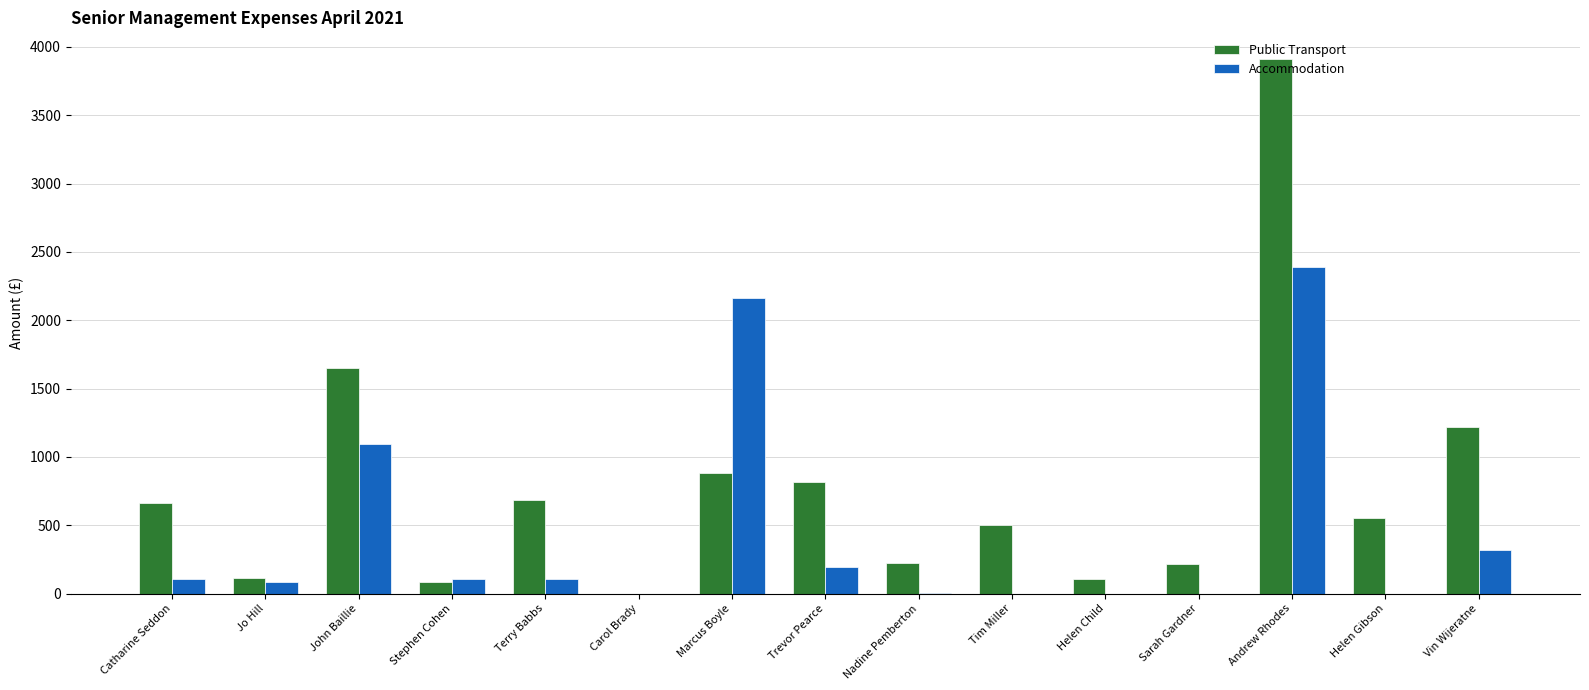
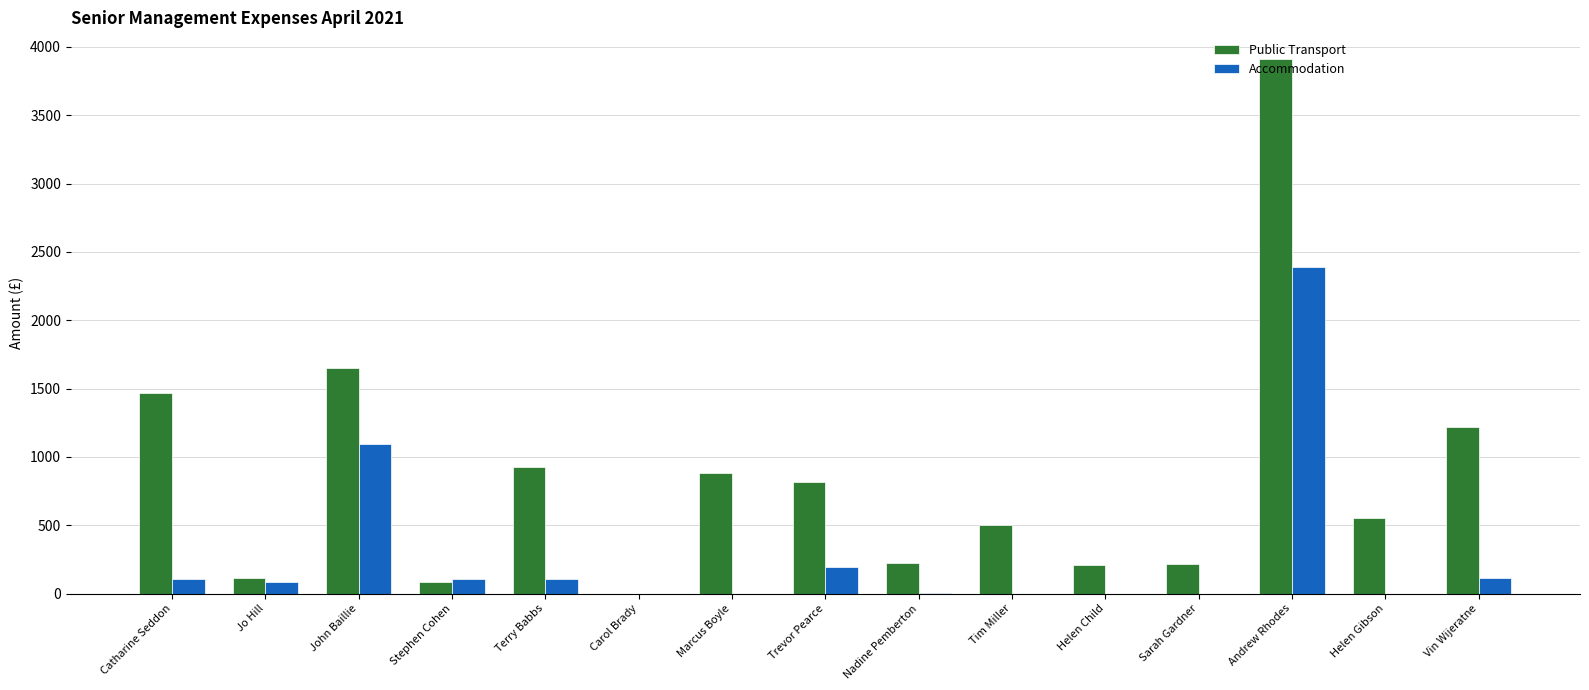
Public Transport, Catharine Seddon: 660 -> 1460
Public Transport, Terry Babbs: 690 -> 920
Accommodation, Marcus Boyle: 2160 -> 0
Public Transport, Helen Child: 100 -> 210
Accommodation, Vin Wijeratne: 320 -> 120
